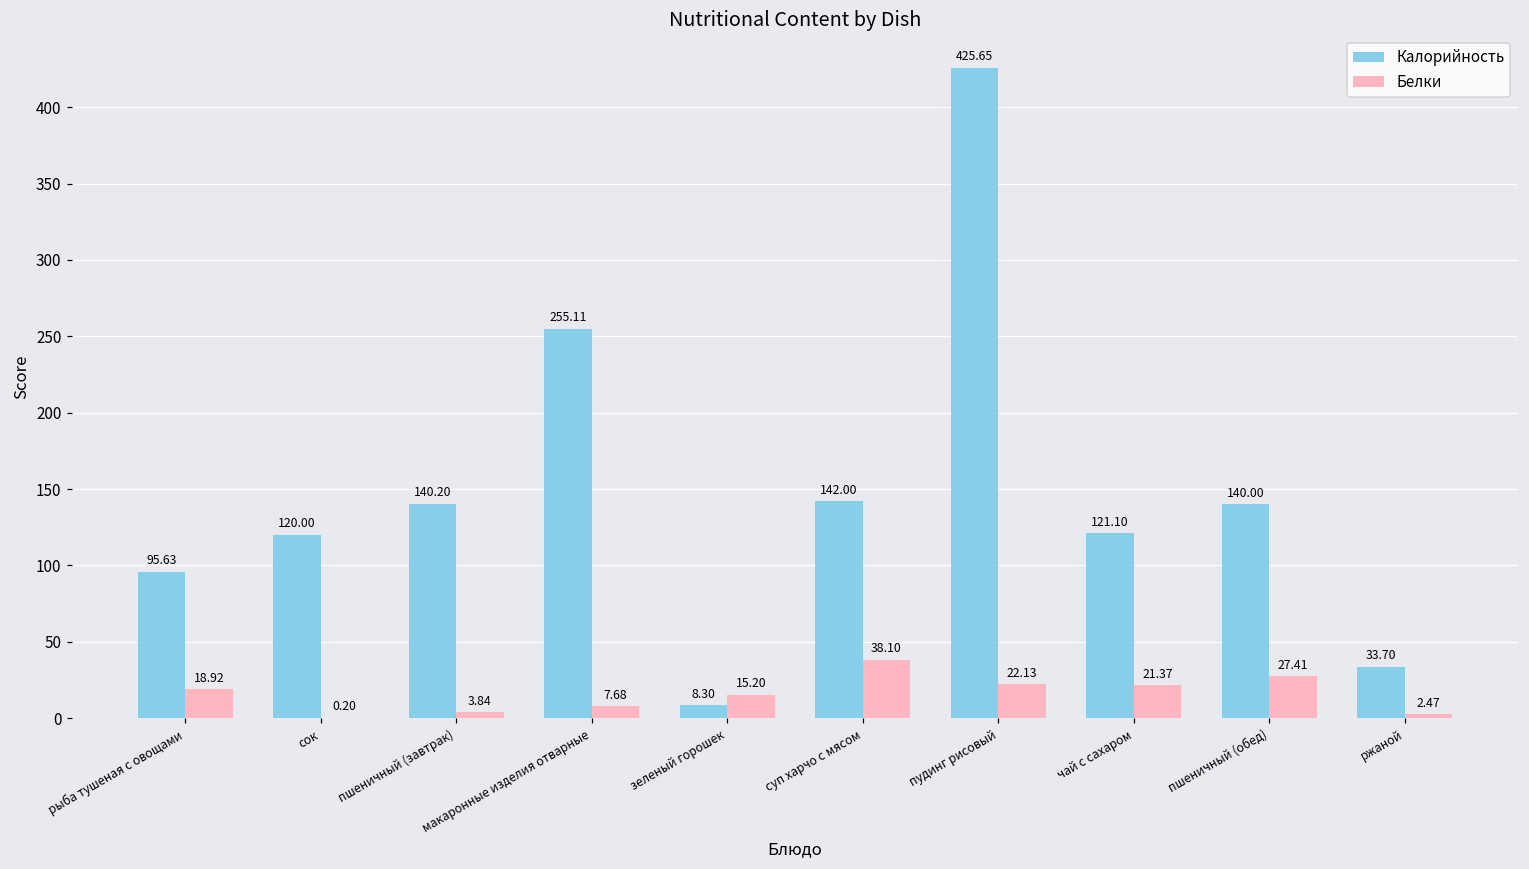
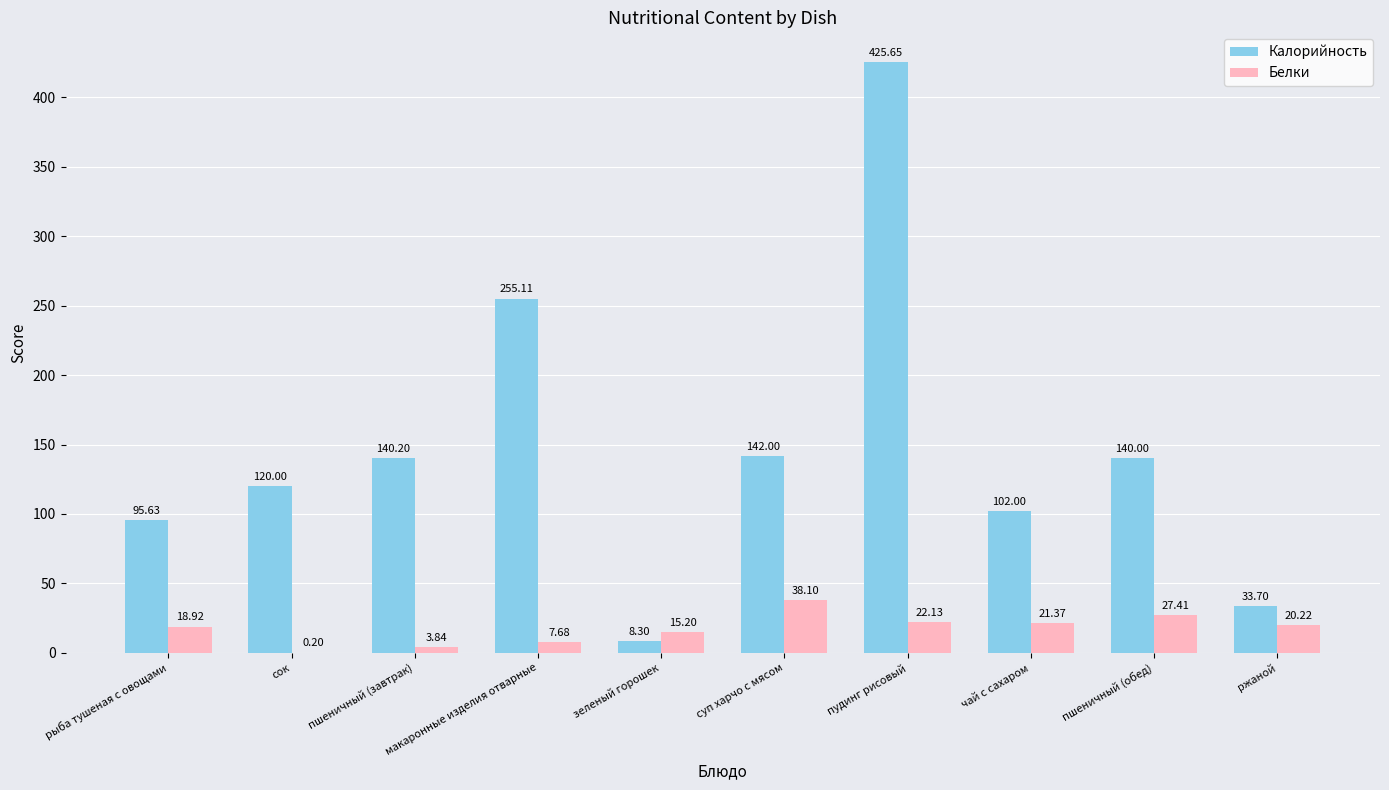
Калорийность, чай с сахаром: 121.10 -> 102.00
Белки, ржаной: 2.47 -> 20.22
